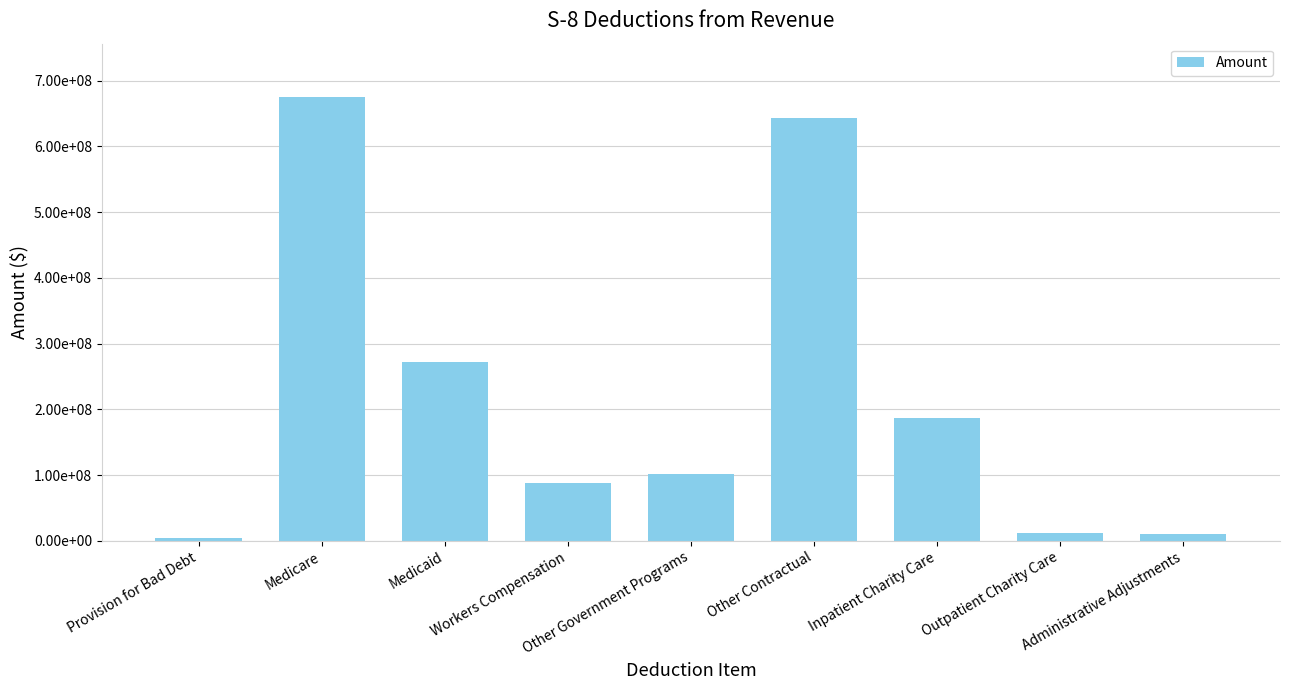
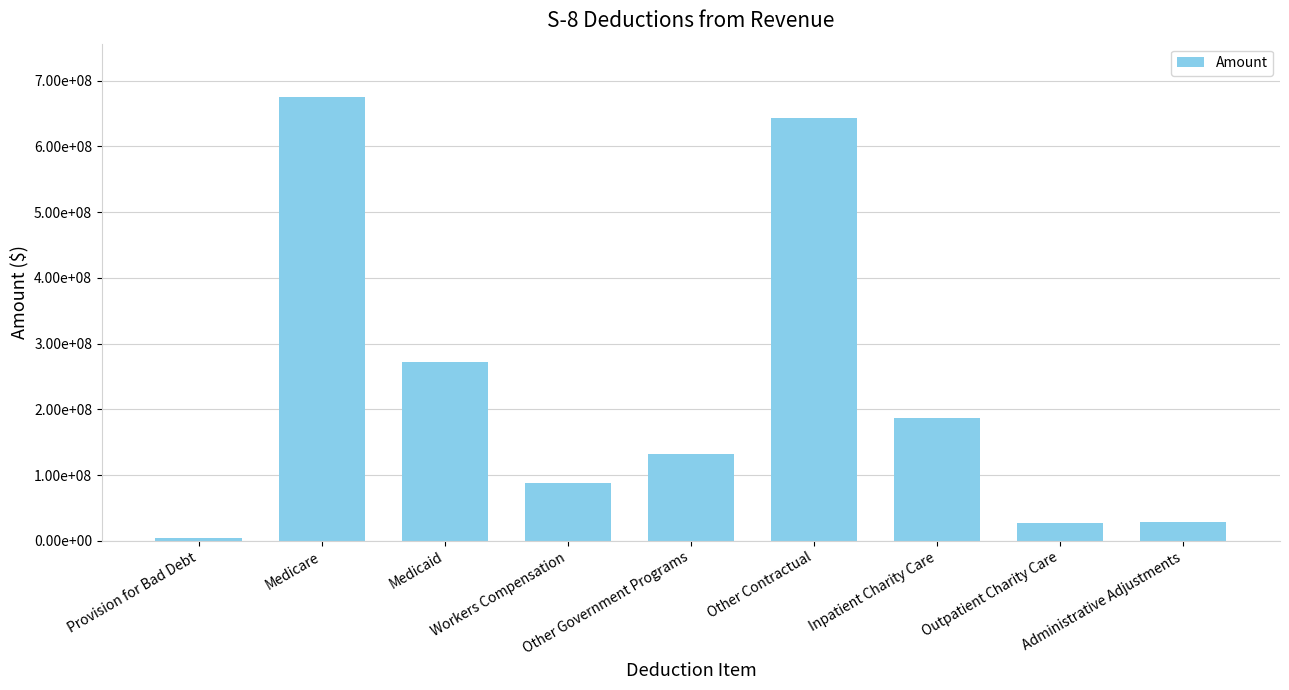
Other Government Programs: 100000000 -> 130000000
Outpatient Charity Care: 10000000 -> 30000000
Administrative Adjustments: 10000000 -> 30000000
